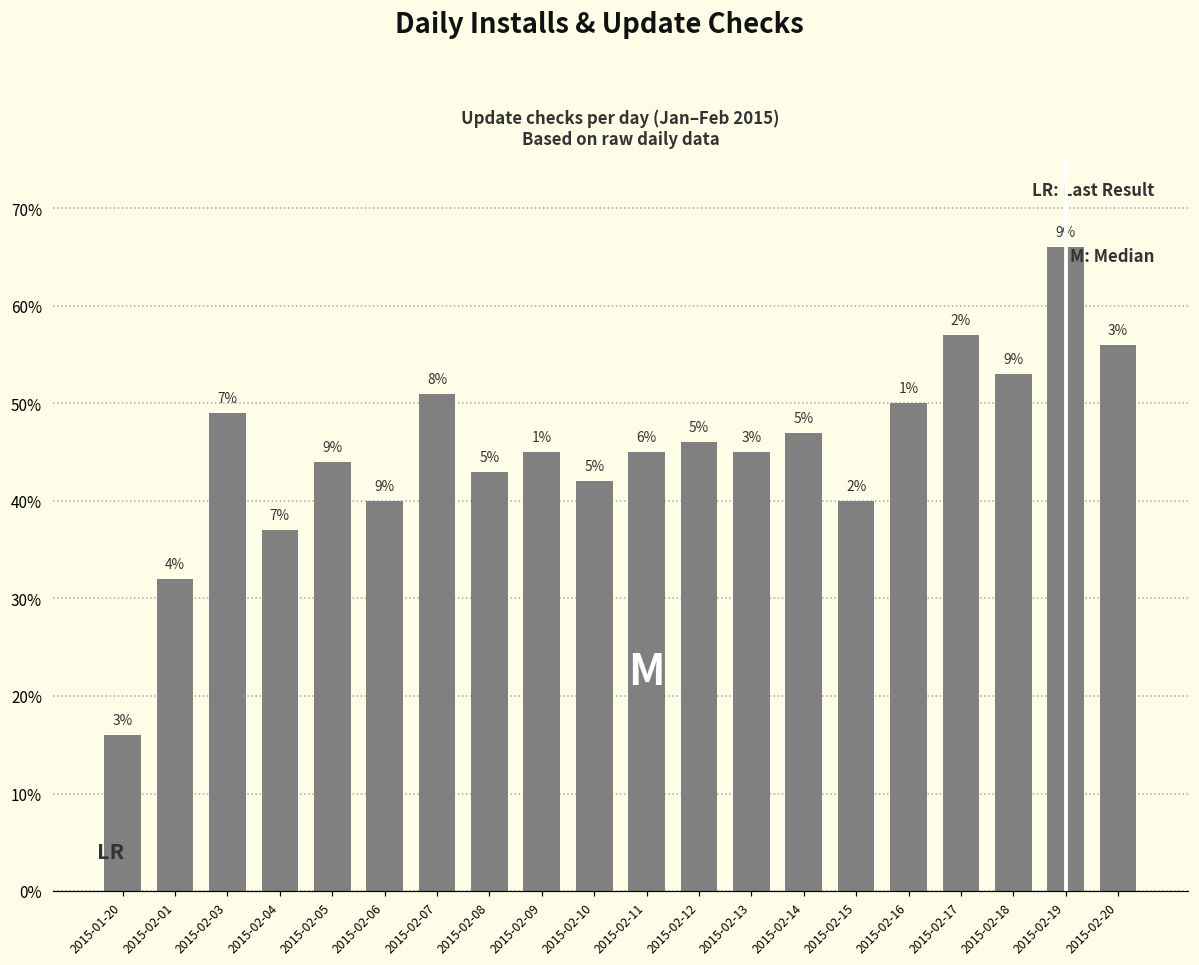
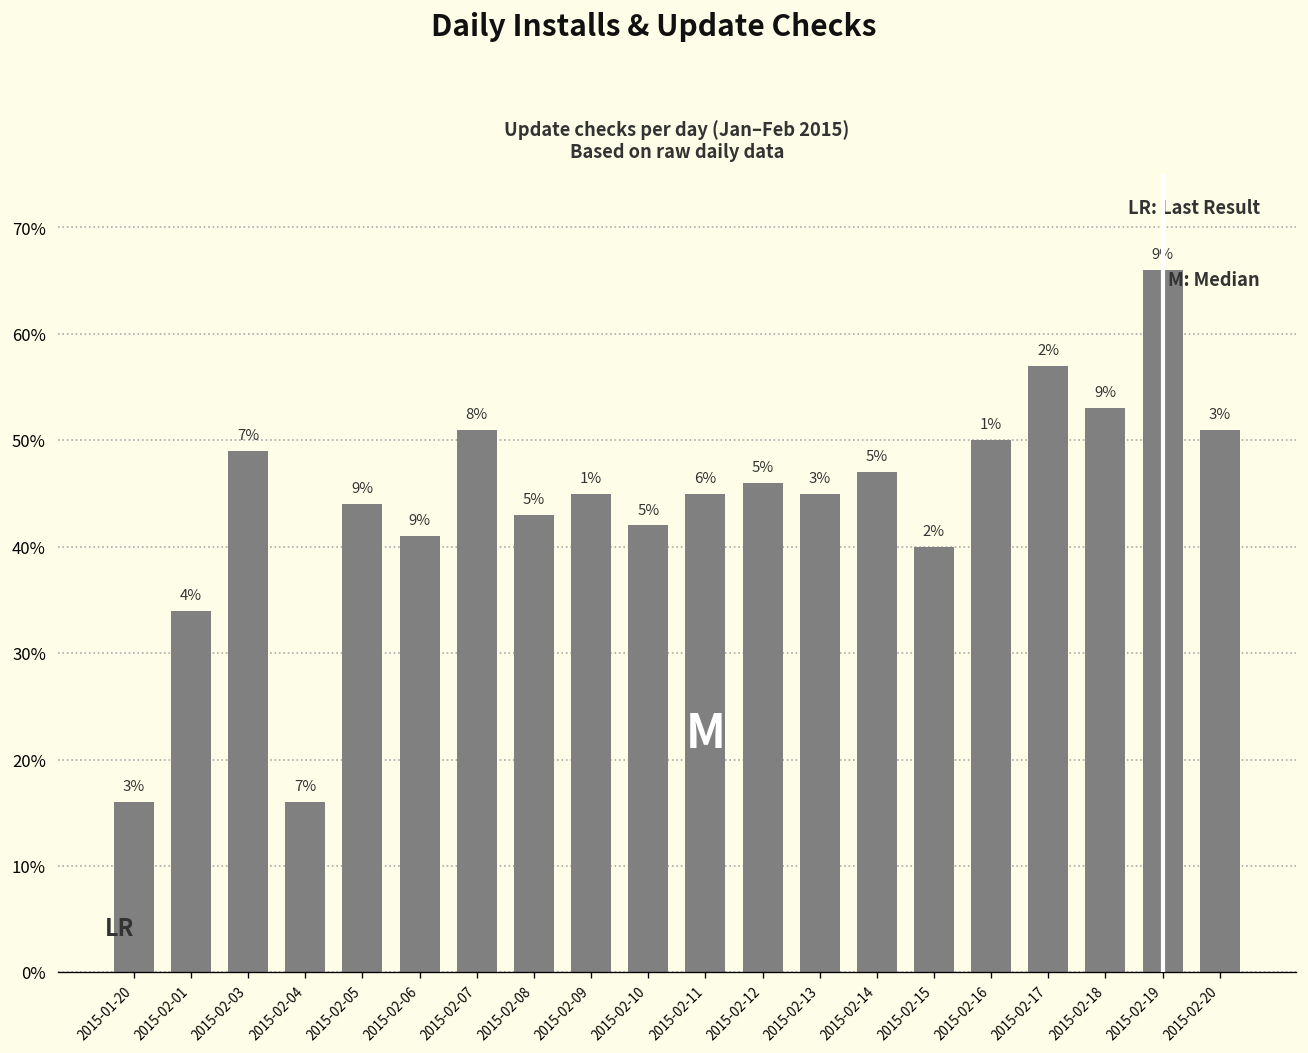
2015-02-01: 32% -> 34%
2015-02-04: 37% -> 16%
2015-02-06: 40% -> 41%
2015-02-20: 56% -> 51%
